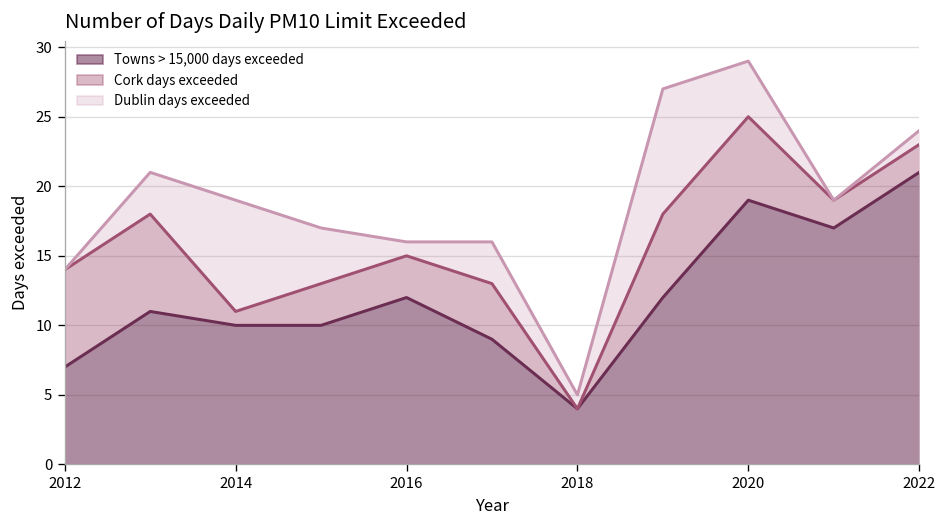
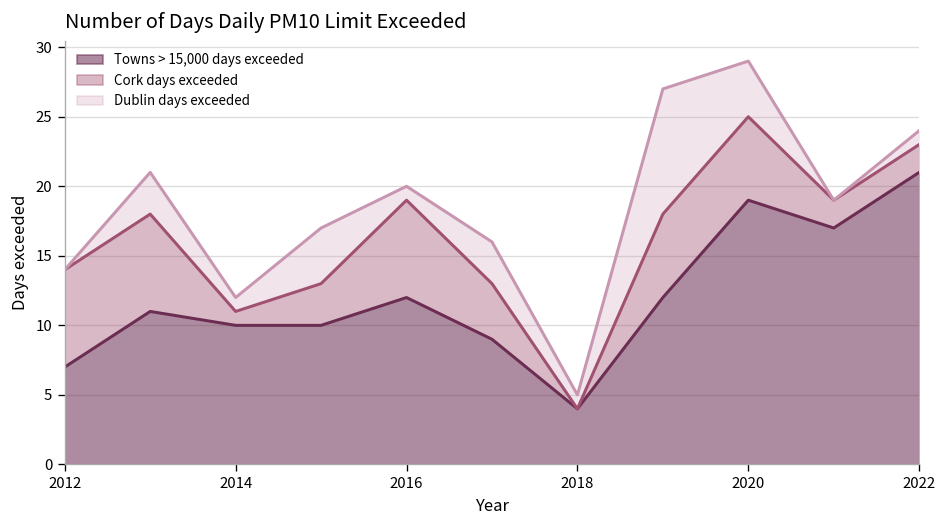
Dublin days exceeded, 2014: 8 -> 1
Cork days exceeded, 2016: 3 -> 7
